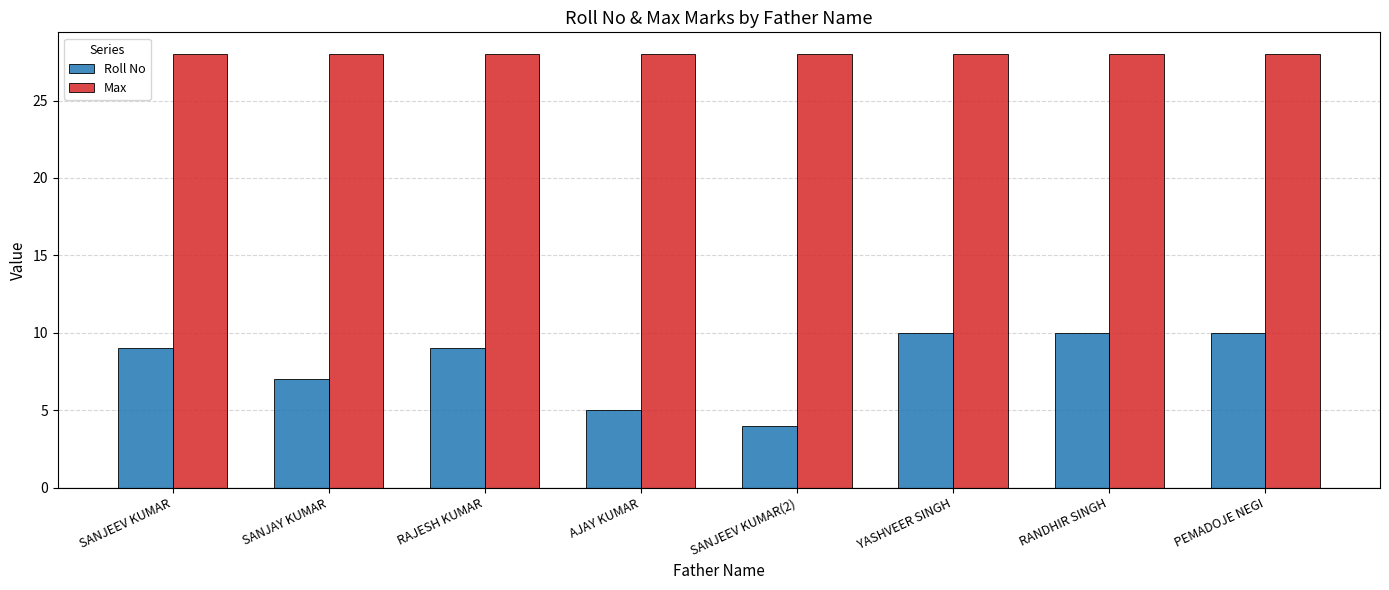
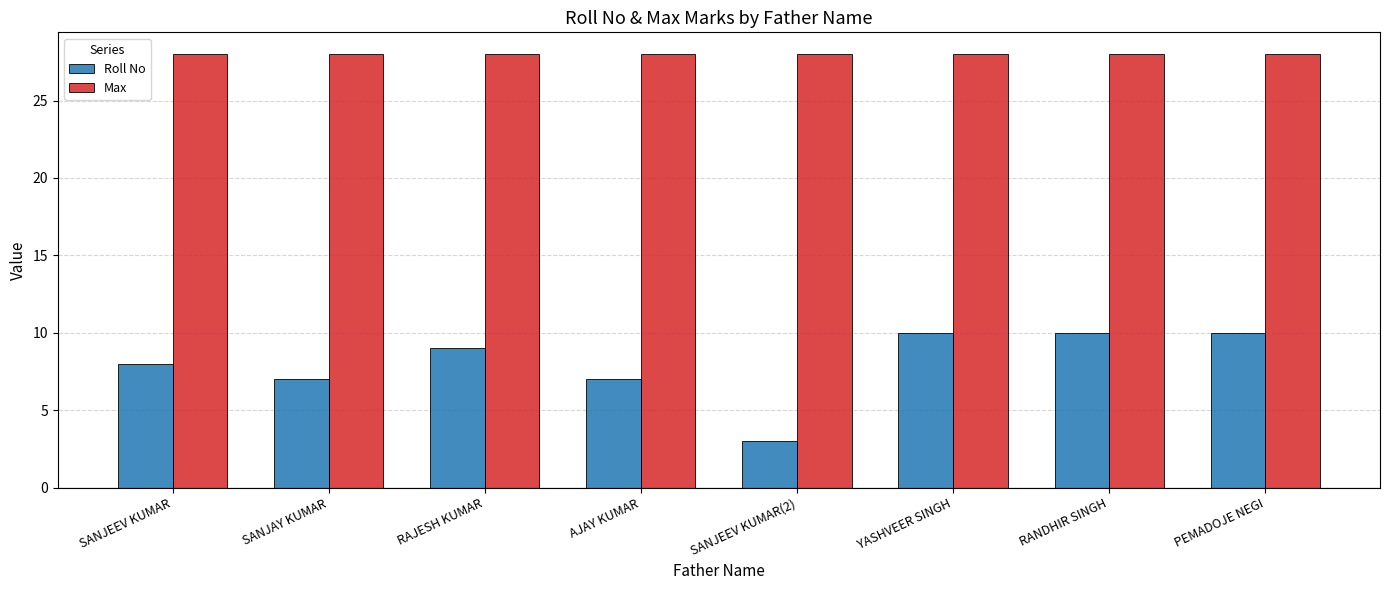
Roll No, SANJEEV KUMAR: 9 -> 8
Roll No, AJAY KUMAR: 5 -> 7
Roll No, SANJEEV KUMAR(2): 4 -> 3
